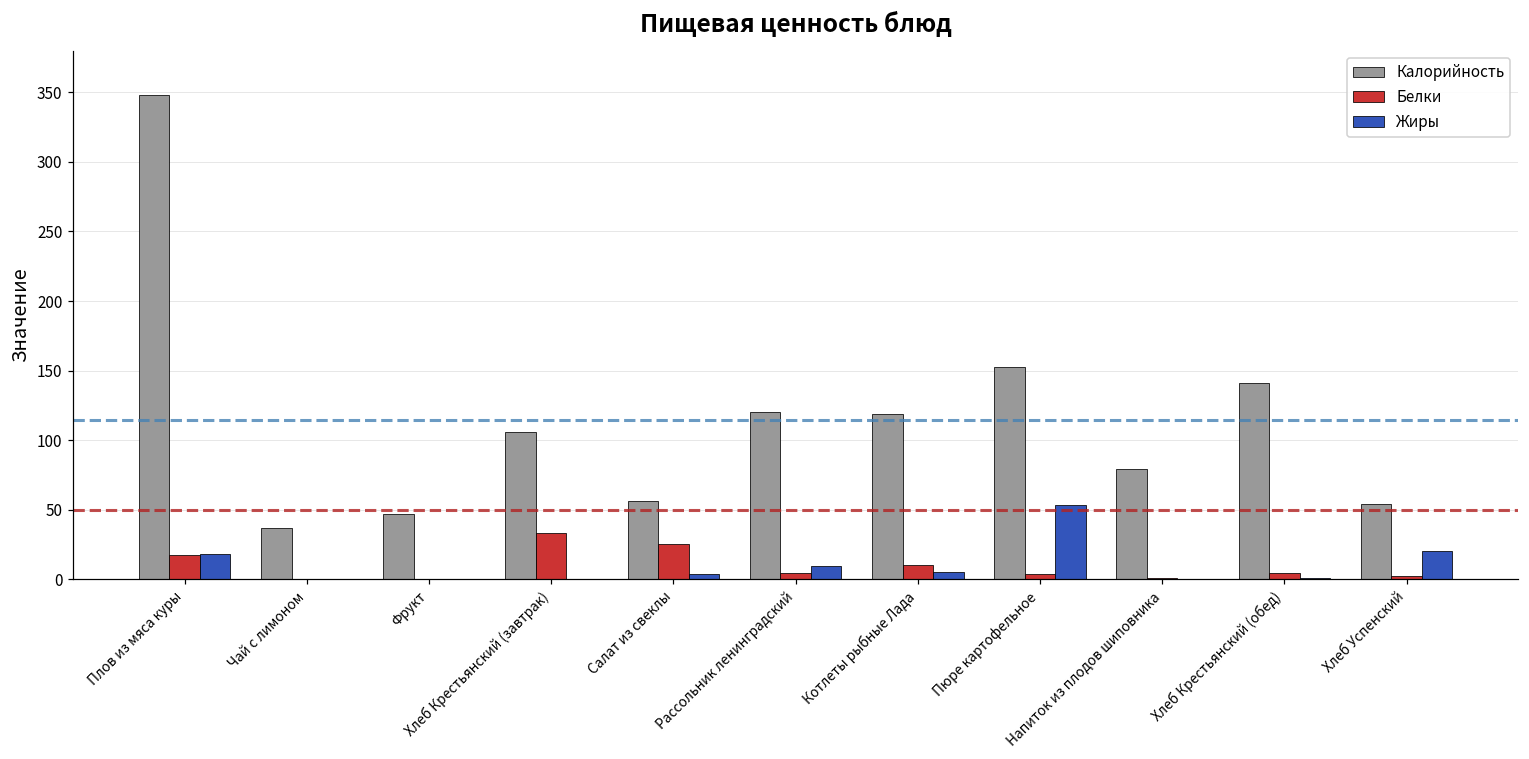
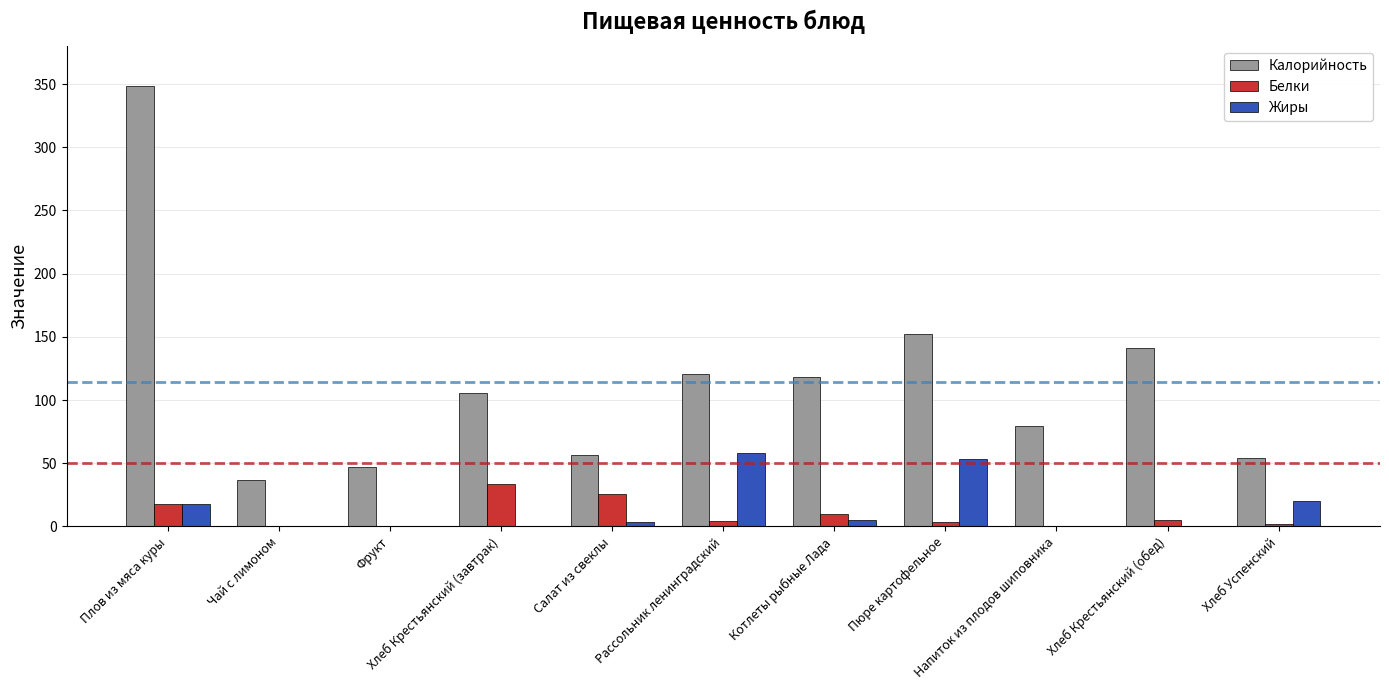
Жиры, Рассольник ленинградский: 9 -> 58
